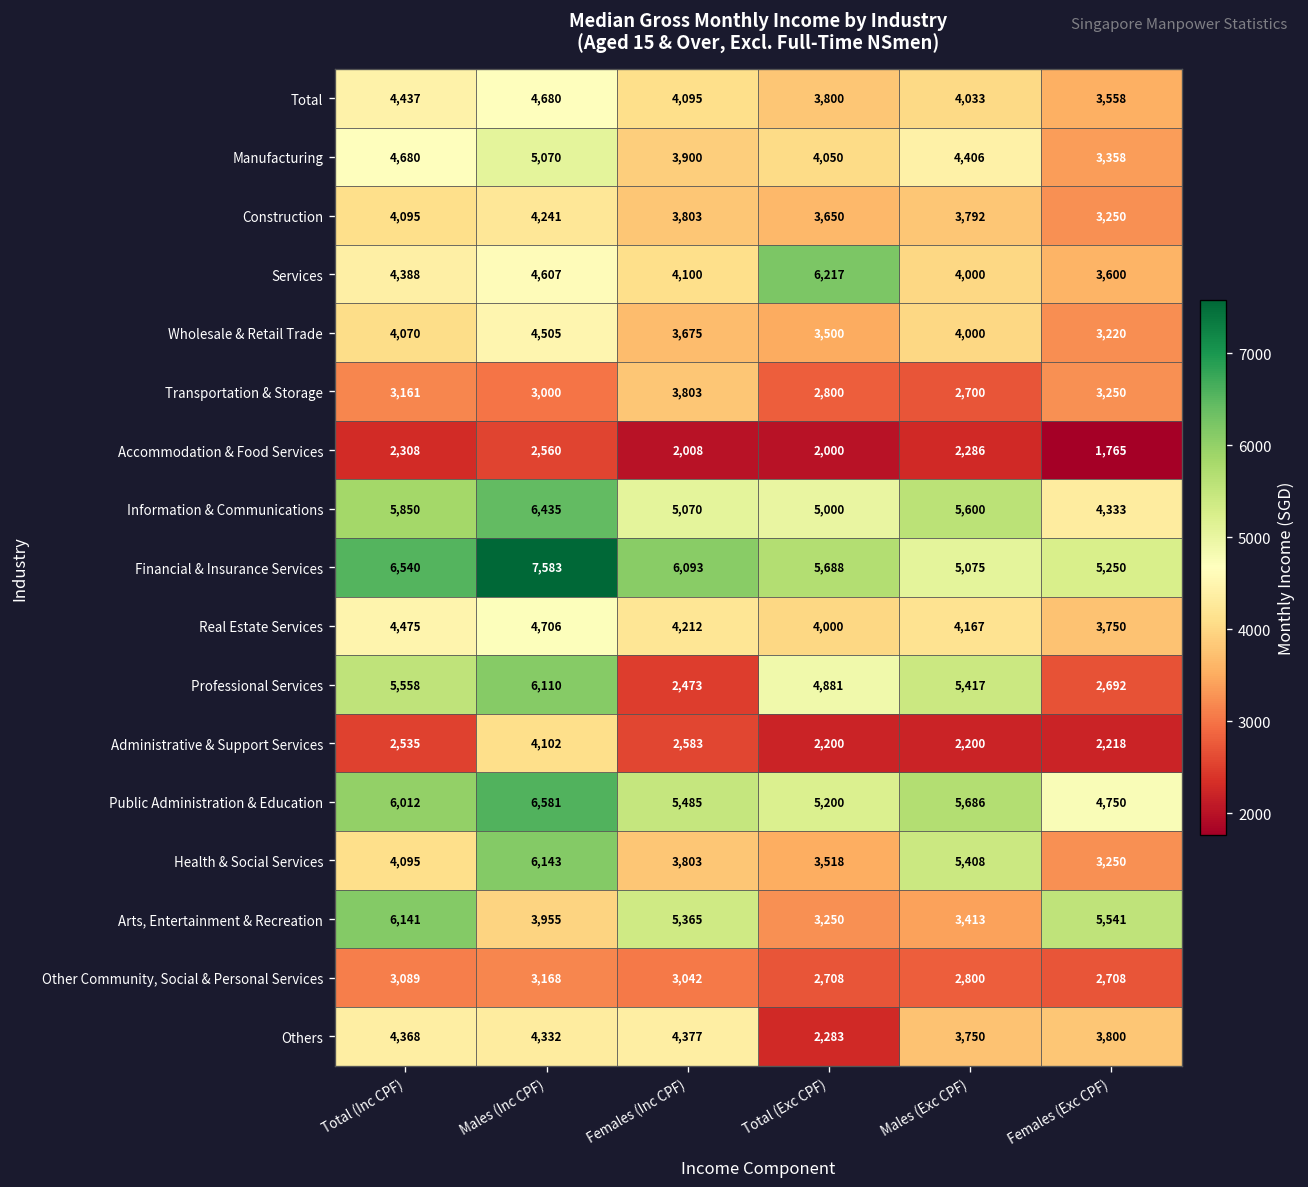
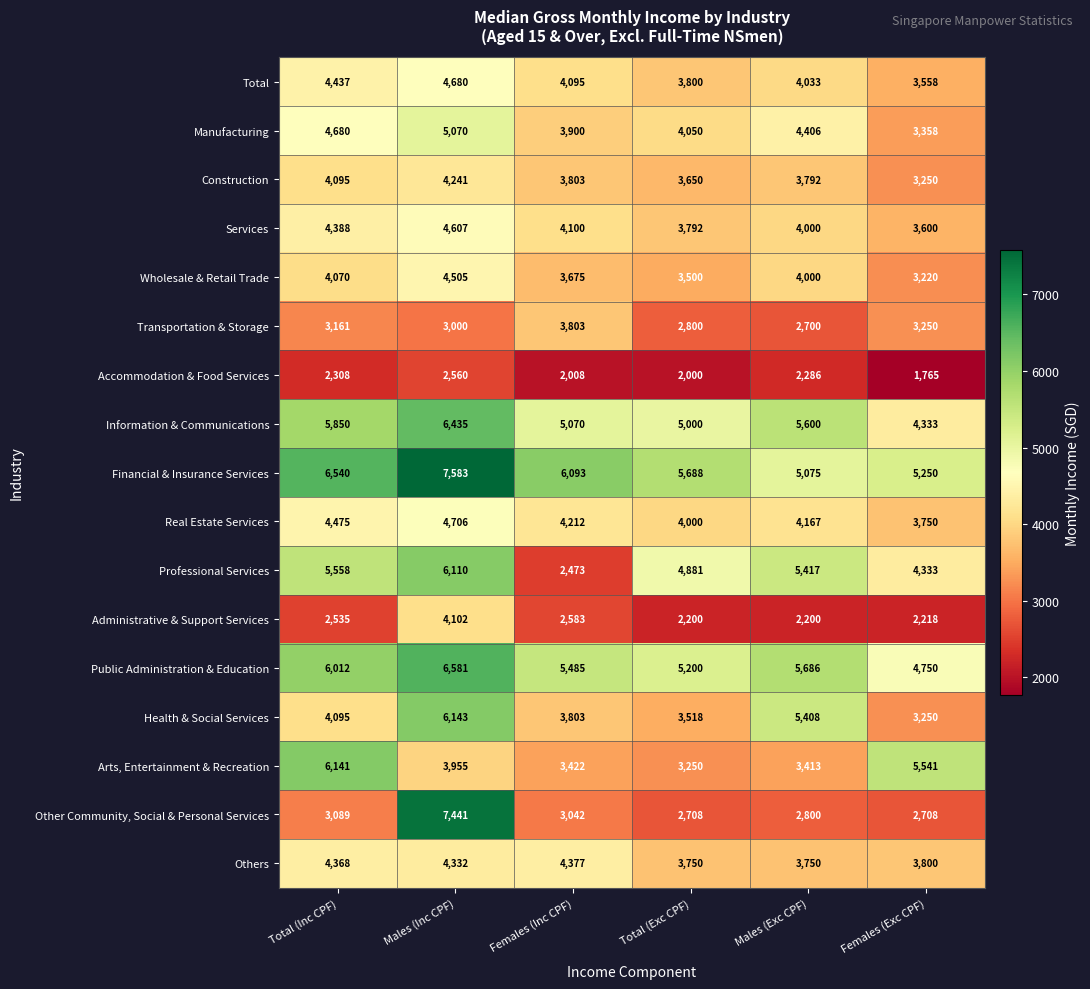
Services, Total (Exc CPF): 6,217 -> 3,792
Professional Services, Females (Exc CPF): 2,692 -> 4,333
Arts, Entertainment & Recreation, Females (Inc CPF): 5,365 -> 3,422
Other Community, Social & Personal Services, Males (Inc CPF): 3,168 -> 7,441
Others, Total (Exc CPF): 2,283 -> 3,750
